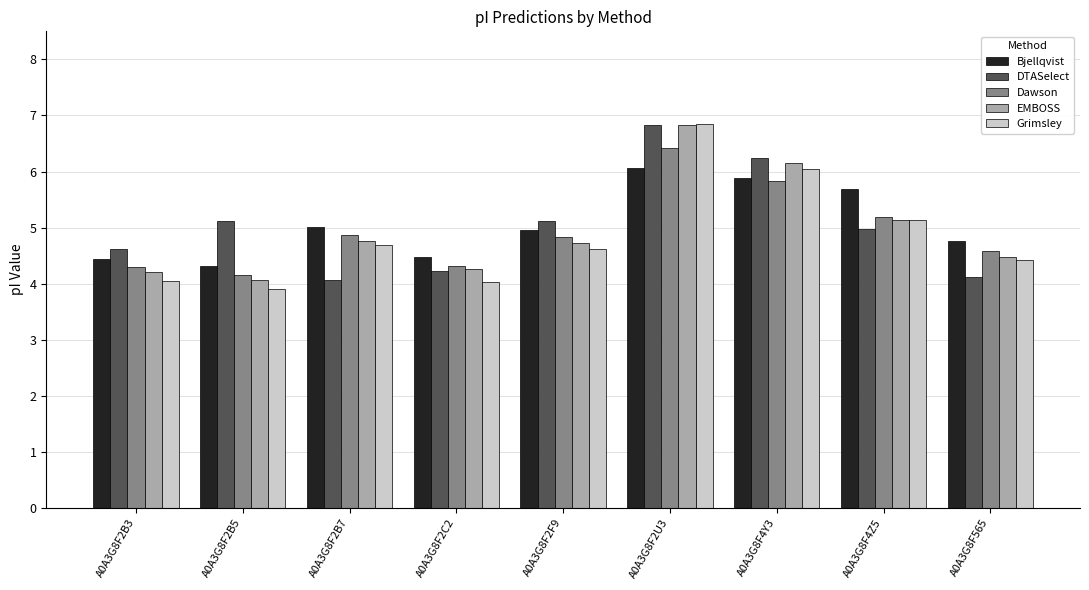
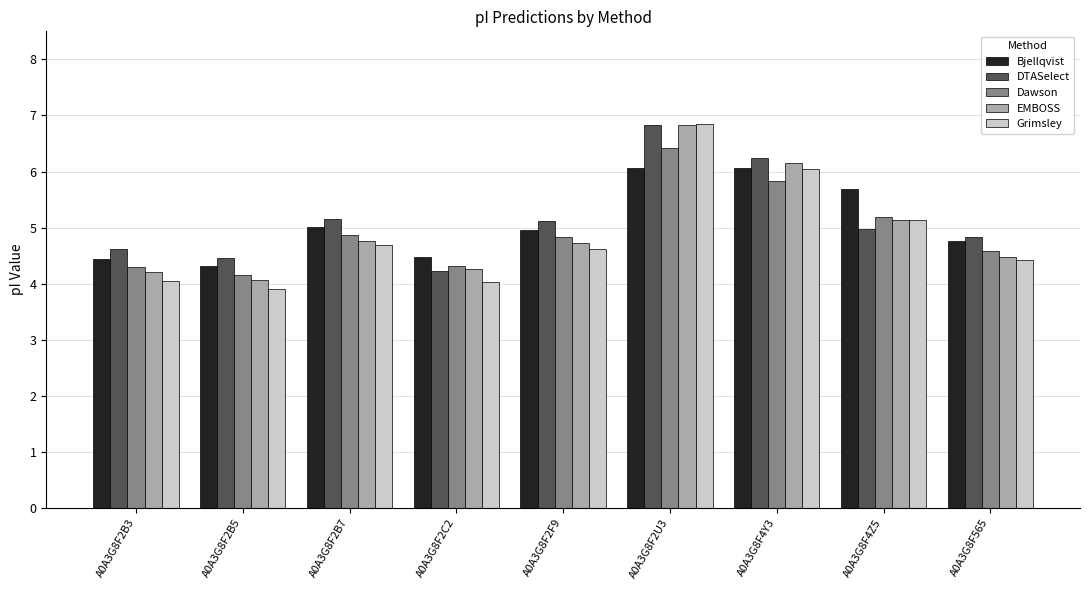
DTASelect, A0A3G8F2B5: 5.1 -> 4.5
DTASelect, A0A3G8F2B7: 4.1 -> 5.2
Bjellqvist, A0A3G8F4Y3: 5.9 -> 6.1
DTASelect, A0A3G8F565: 4.1 -> 4.8
